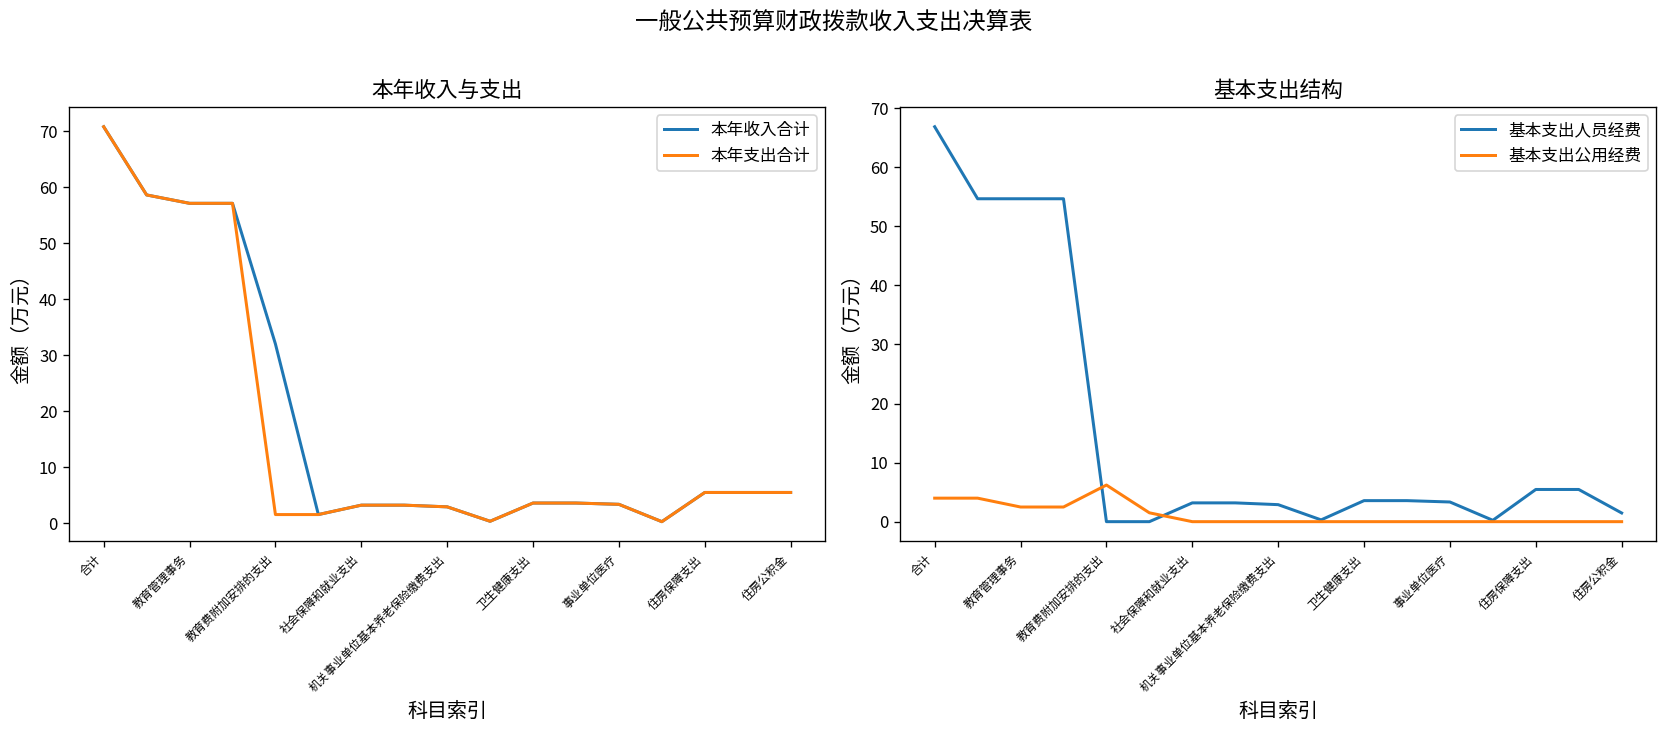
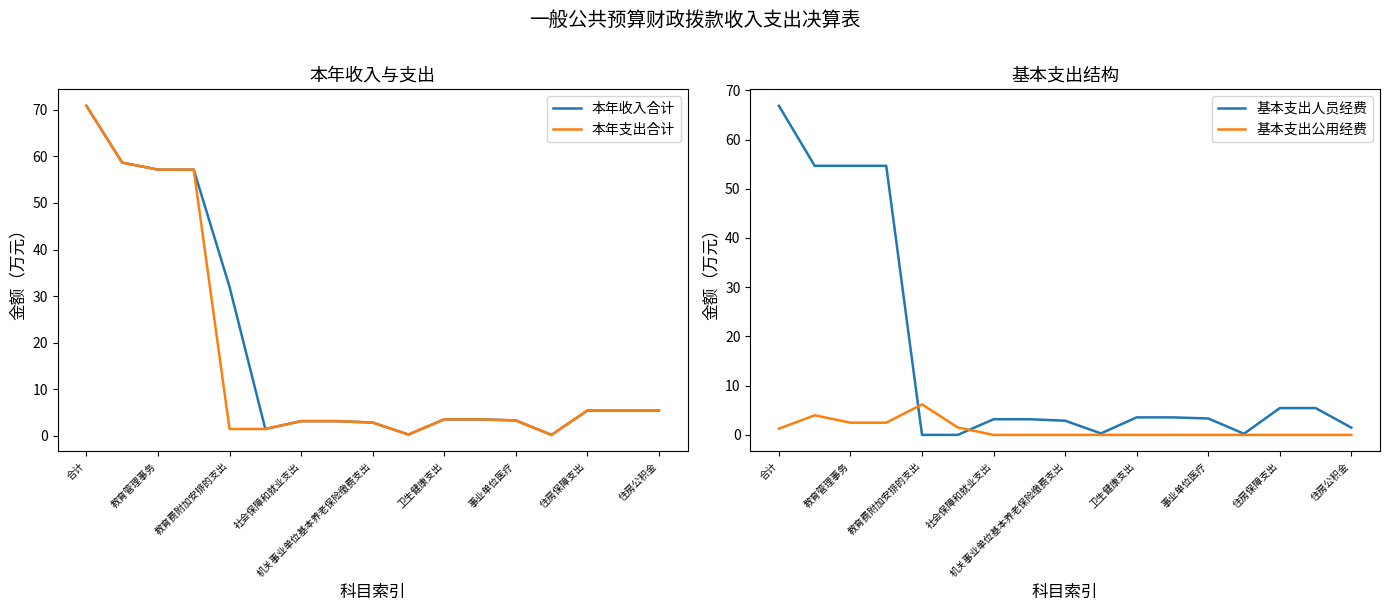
基本支出结构, 基本支出公用经费, 合计: 4 -> 1
